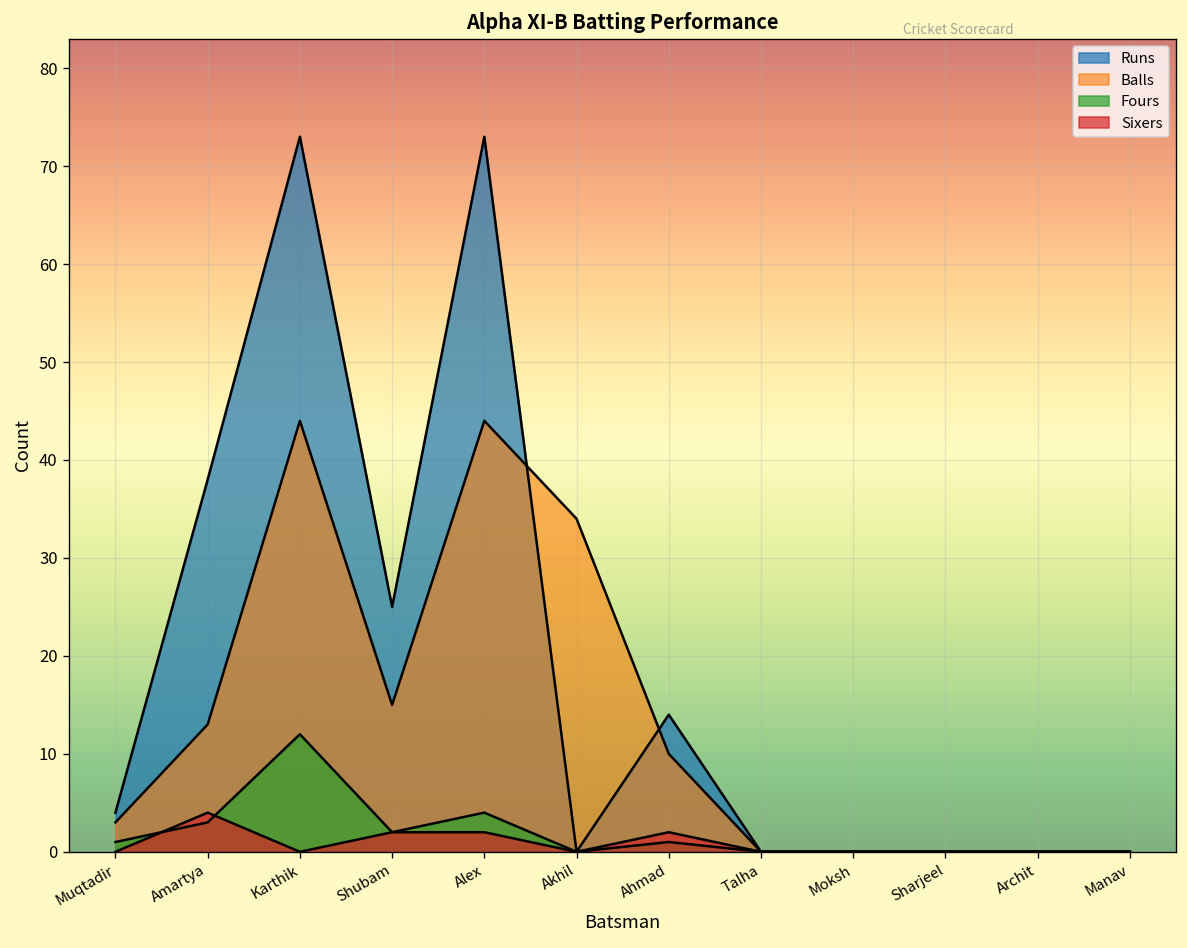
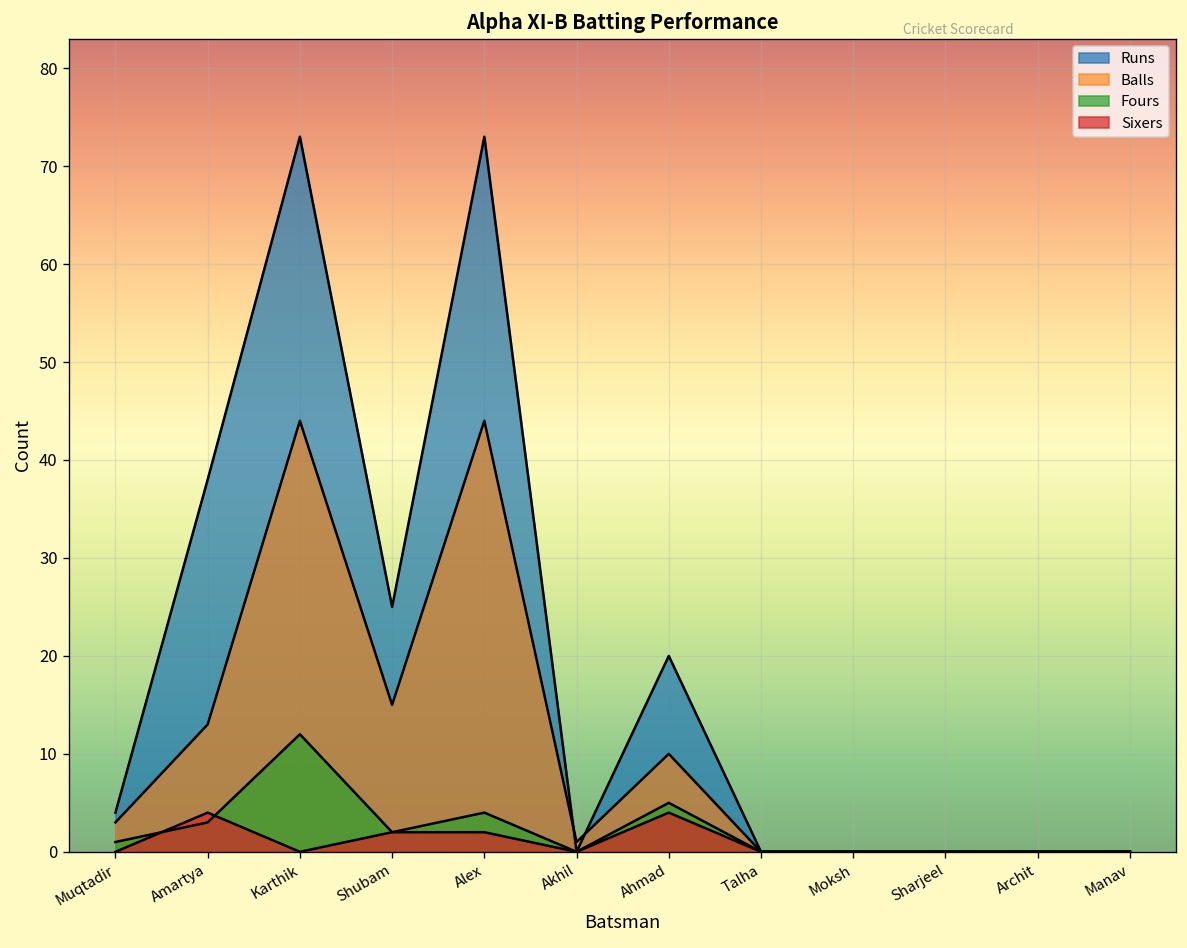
Balls, Akhil: 34 -> 1
Runs, Ahmad: 14 -> 20
Fours, Ahmad: 1 -> 5
Sixers, Ahmad: 2 -> 4
